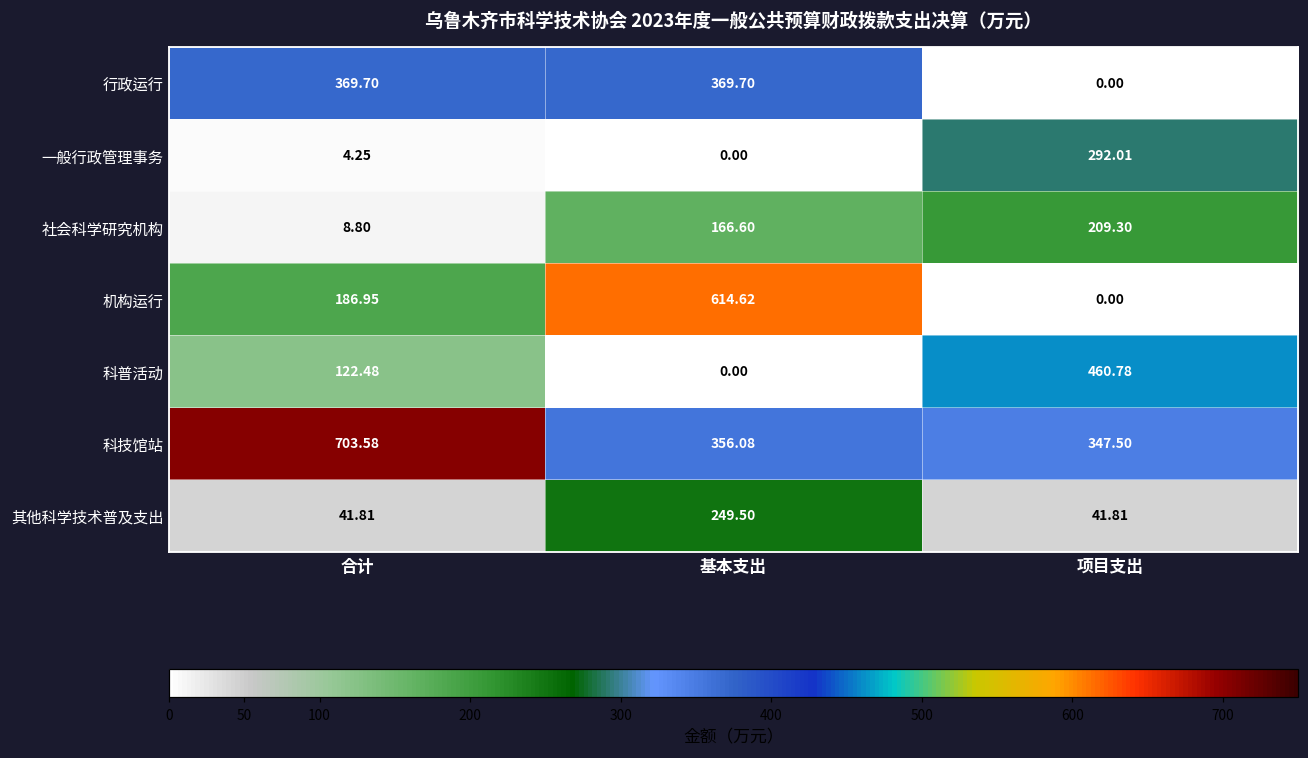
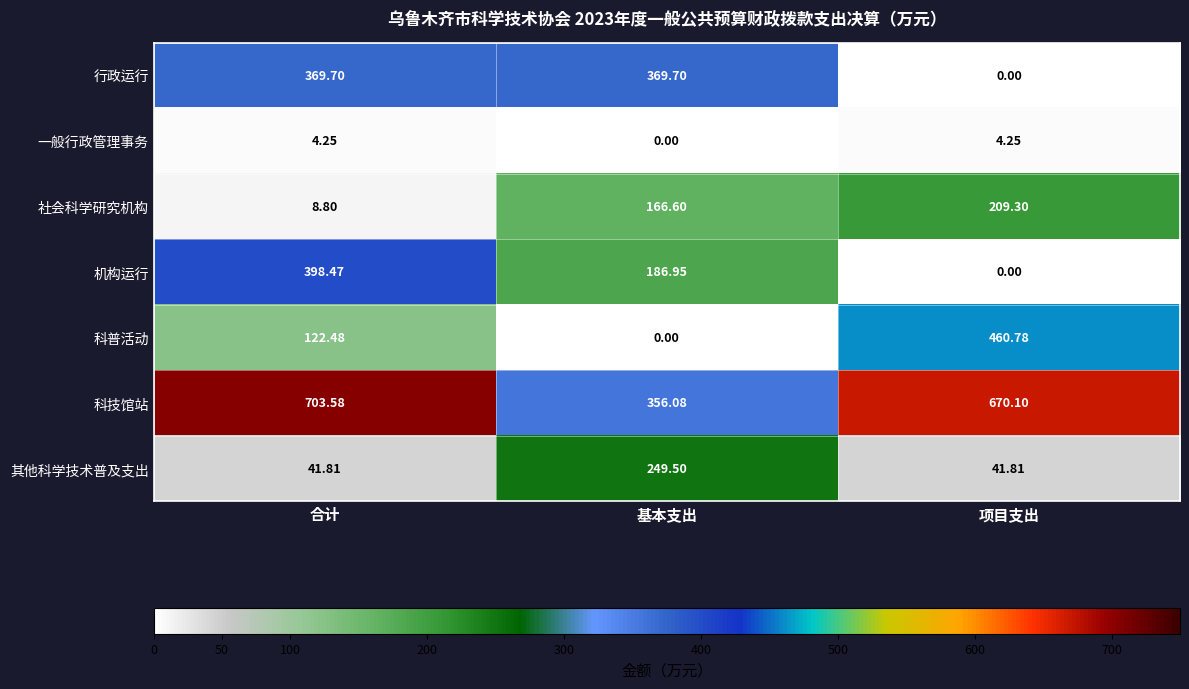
一般行政管理事务, 项目支出: 292.01 -> 4.25
机构运行, 合计: 186.95 -> 398.47
机构运行, 基本支出: 614.62 -> 186.95
科技馆站, 项目支出: 347.50 -> 670.10
